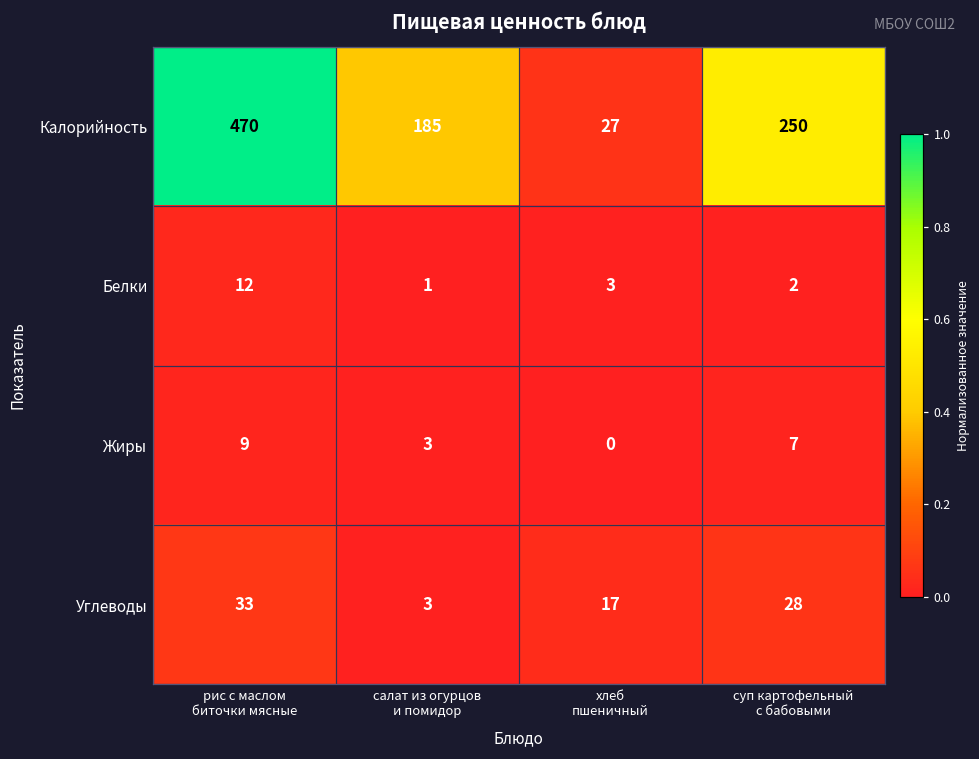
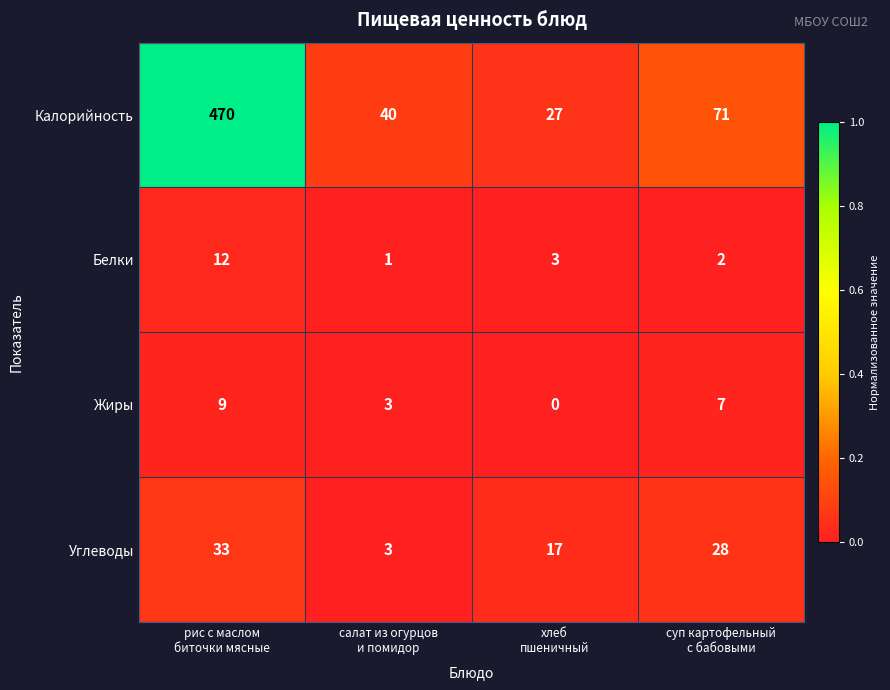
Калорийность, салат из огурцов и помидор: 185 -> 40
Калорийность, суп картофельный с бабовыми: 250 -> 71
